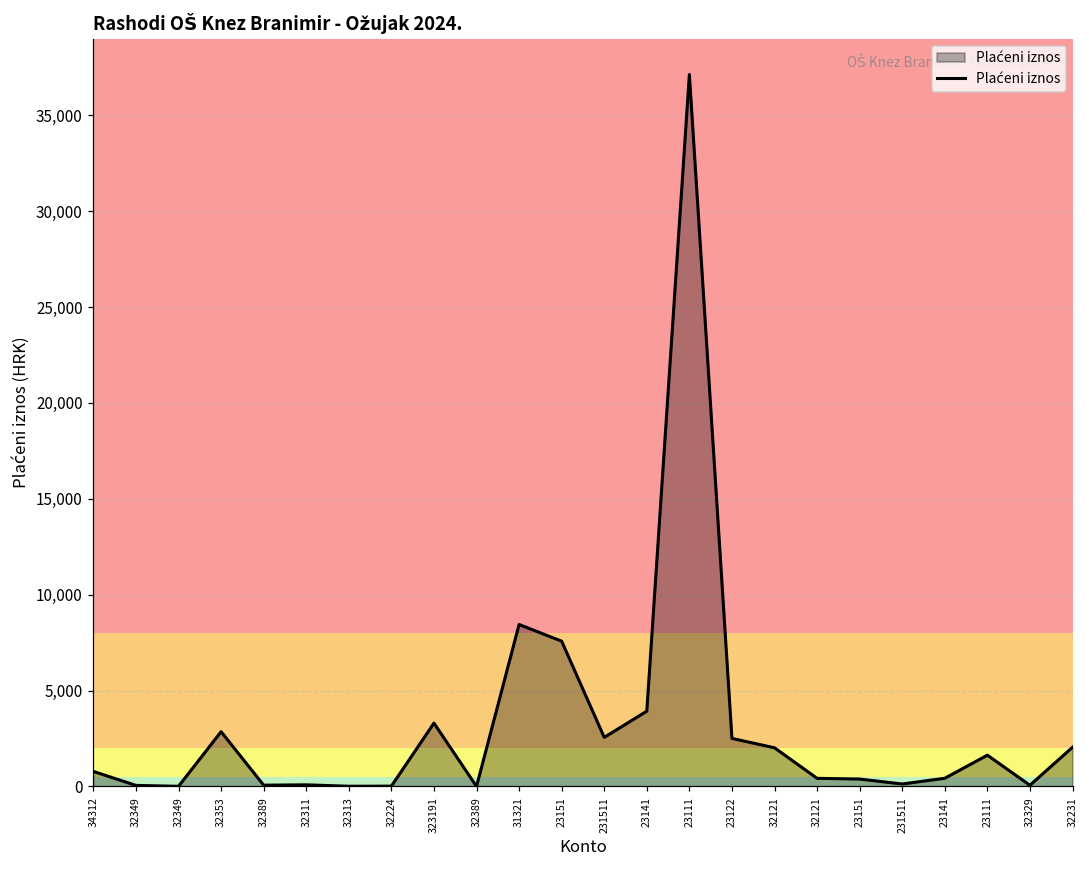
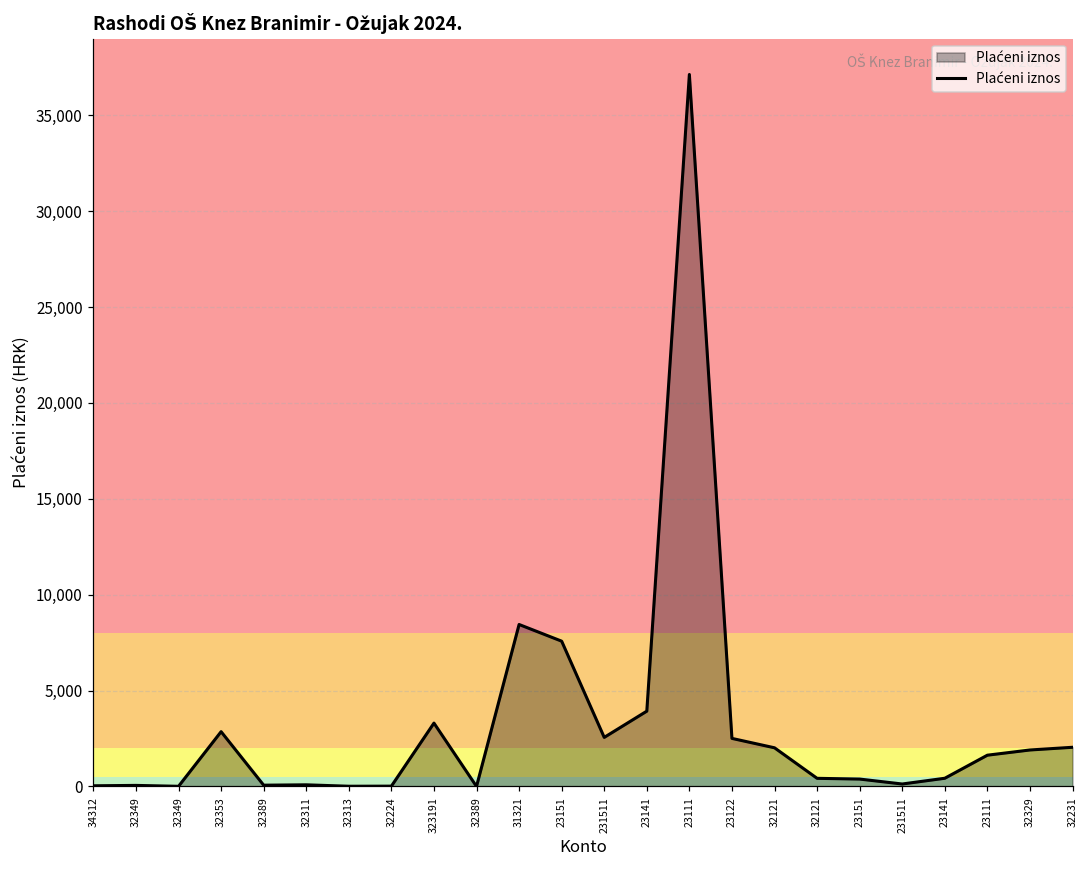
34312: 800 -> 0
32329: 100 -> 1,900
